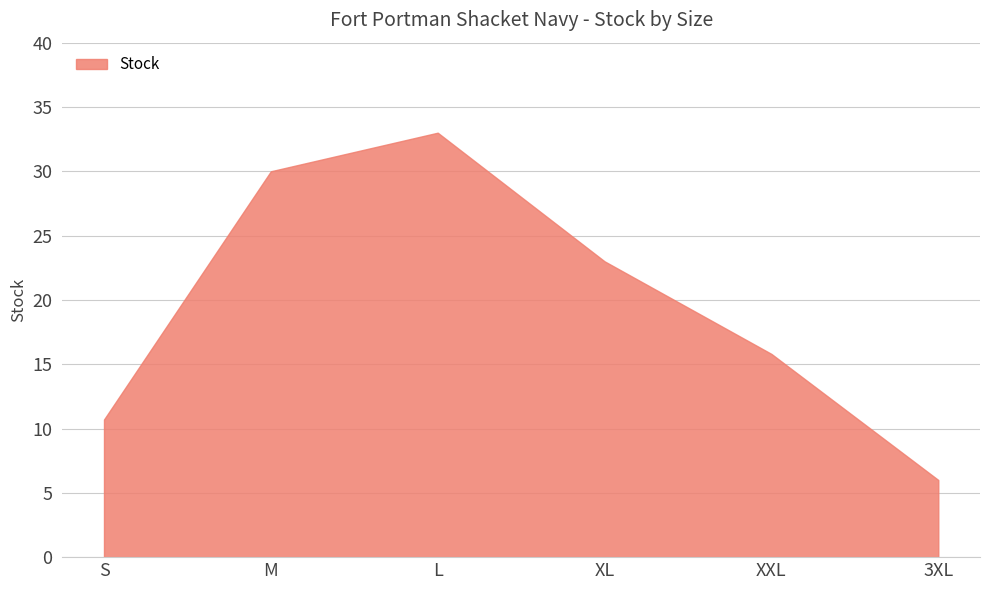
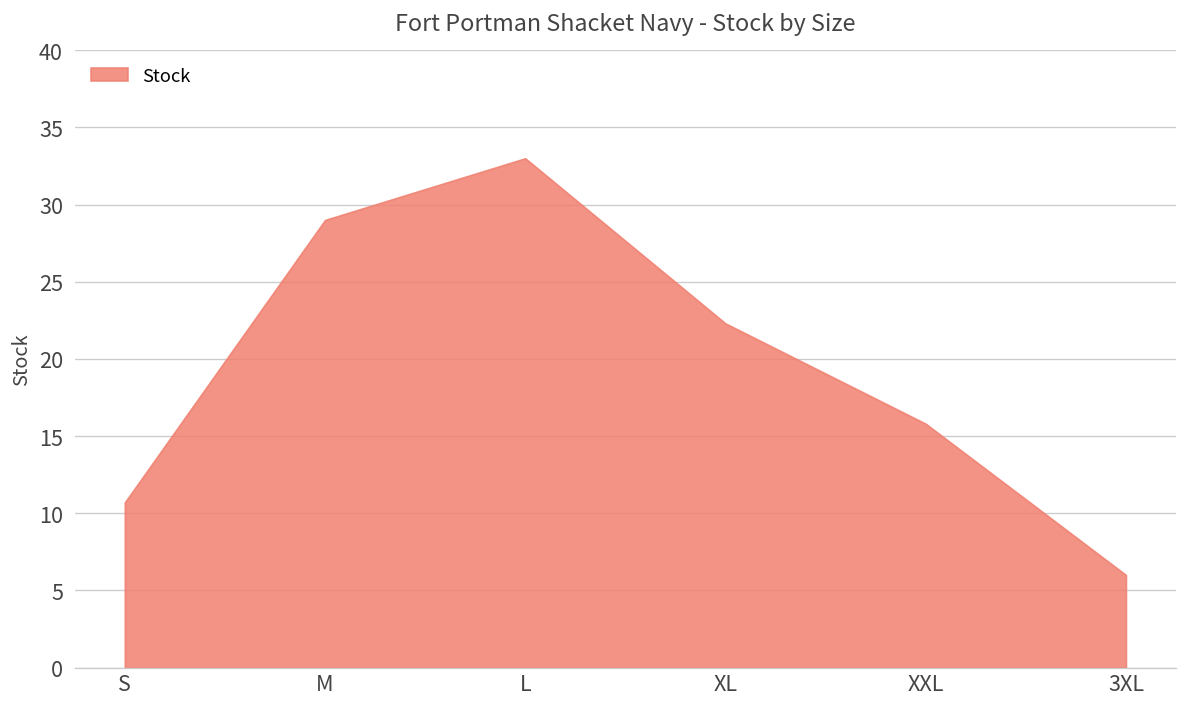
M: 30 -> 29
XL: 23.0 -> 22.3
